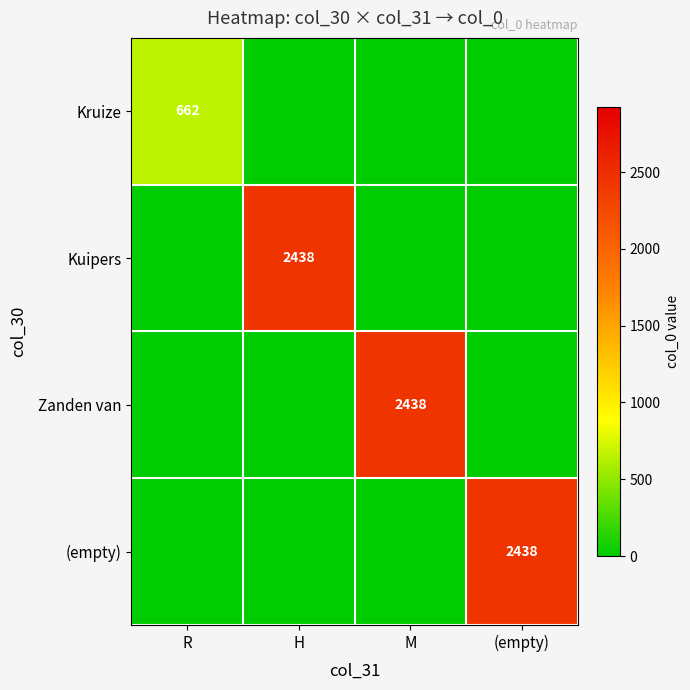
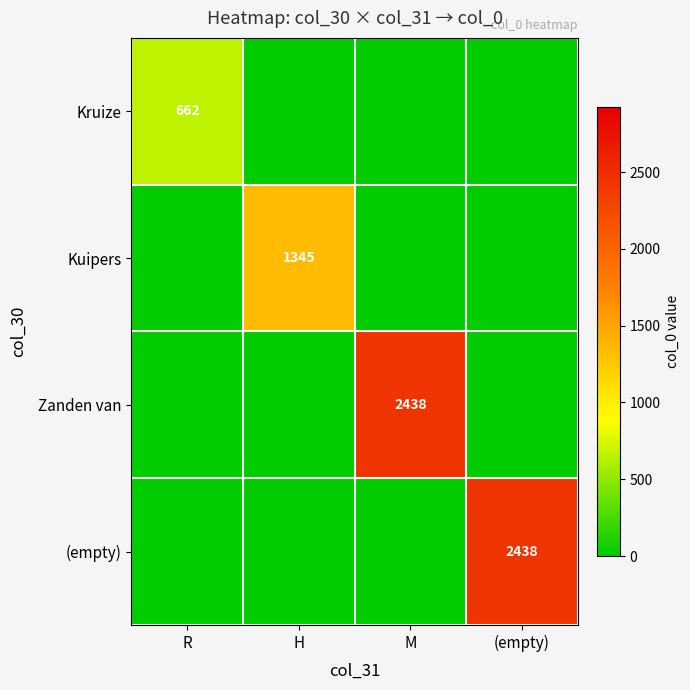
Kuipers, H: 2438 -> 1345
